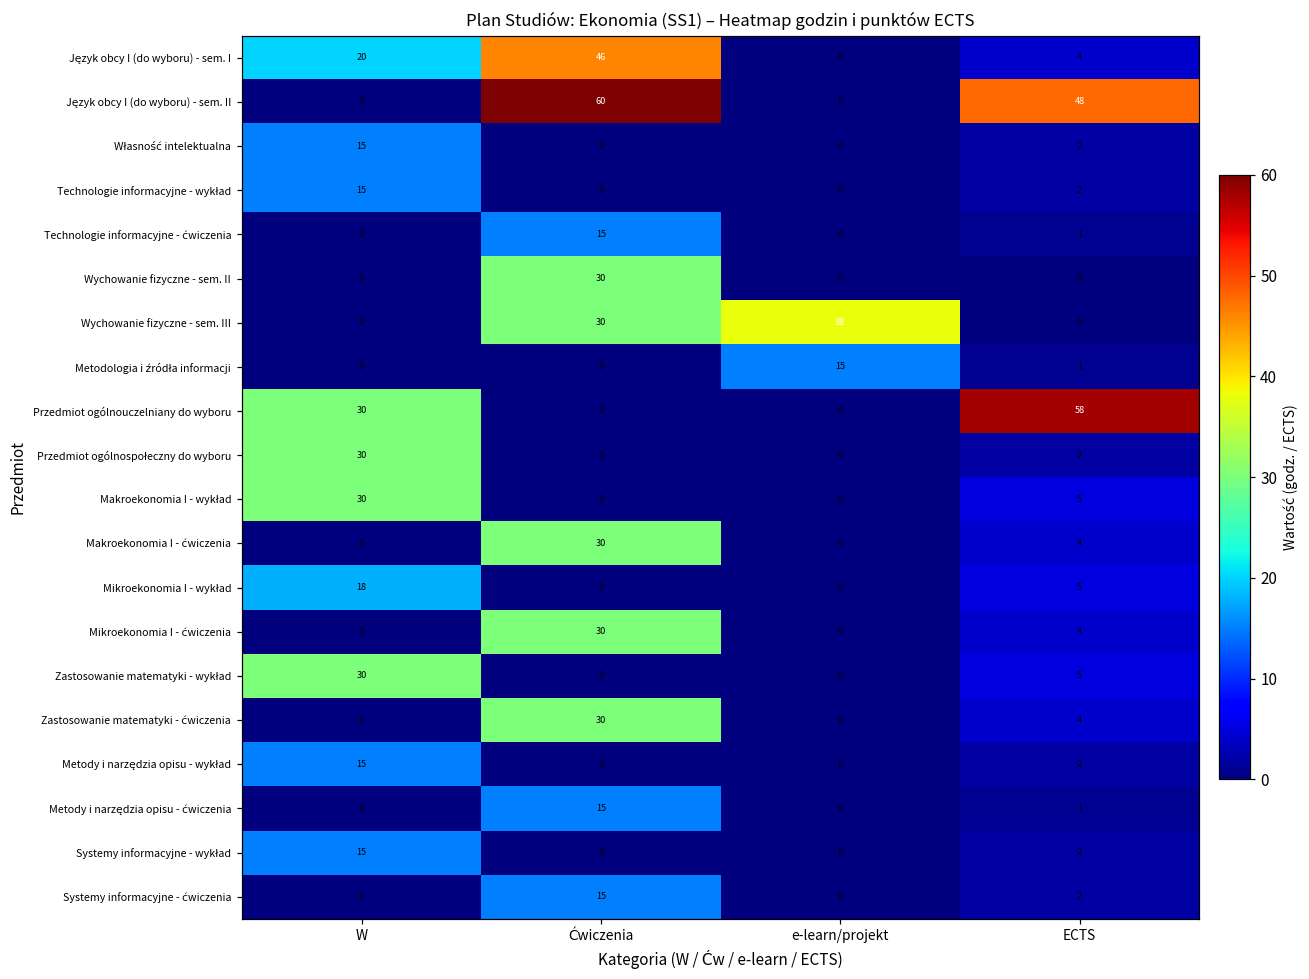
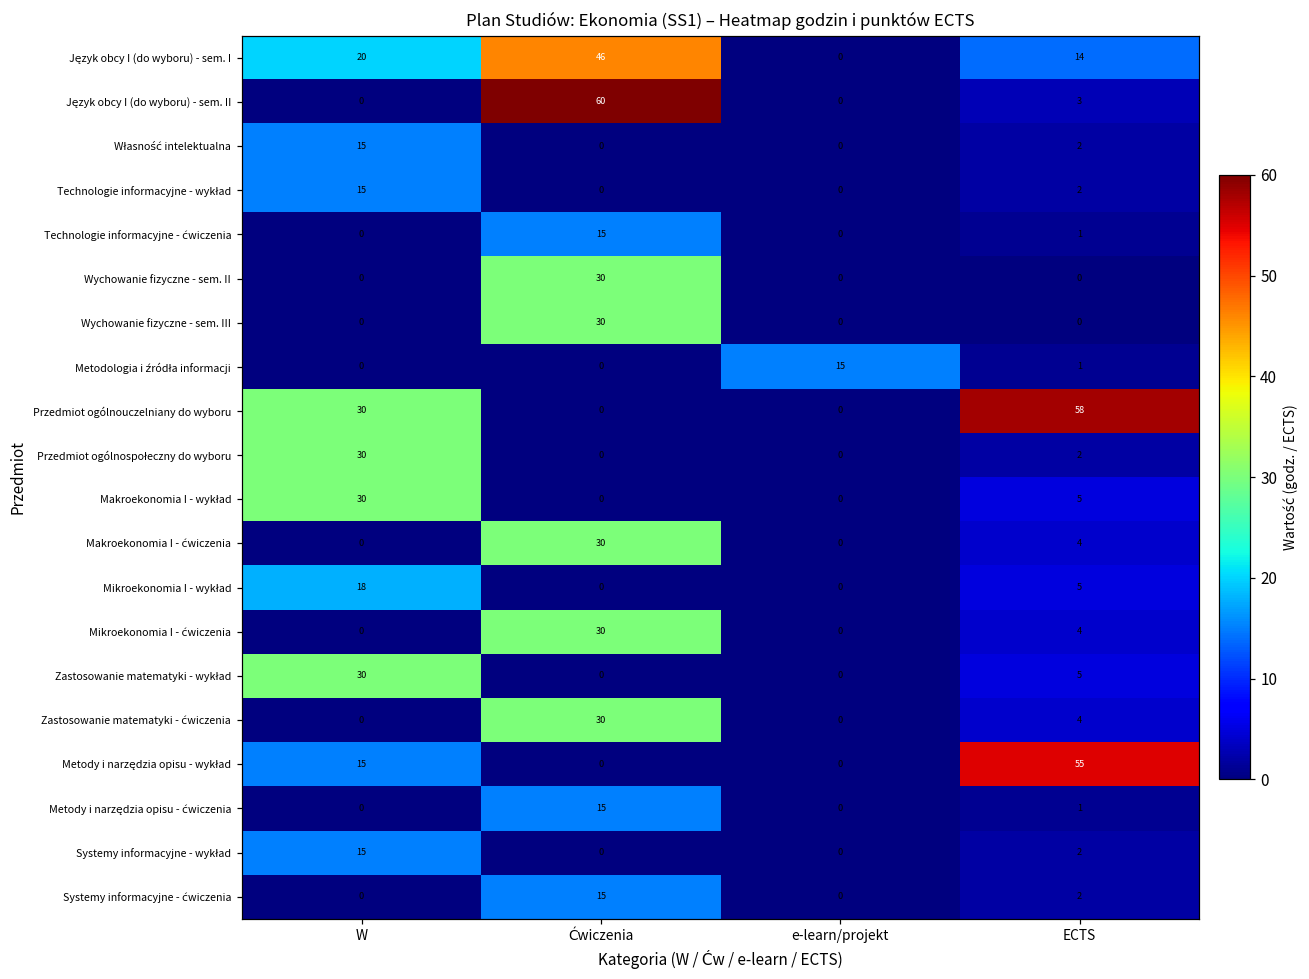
Język obcy I (do wyboru) - sem. I, ECTS: 4 -> 14
Język obcy I (do wyboru) - sem. II, ECTS: 48 -> 3
Wychowanie fizyczne - sem. III, e-learn/projekt: 38 -> 0
Metody i narzędzia opisu - wykład, ECTS: 2 -> 55
